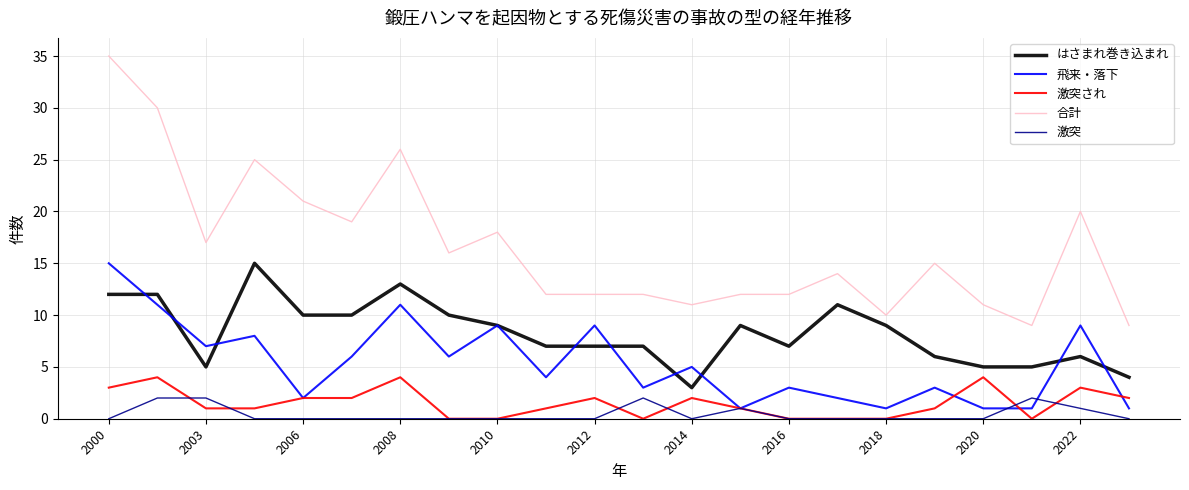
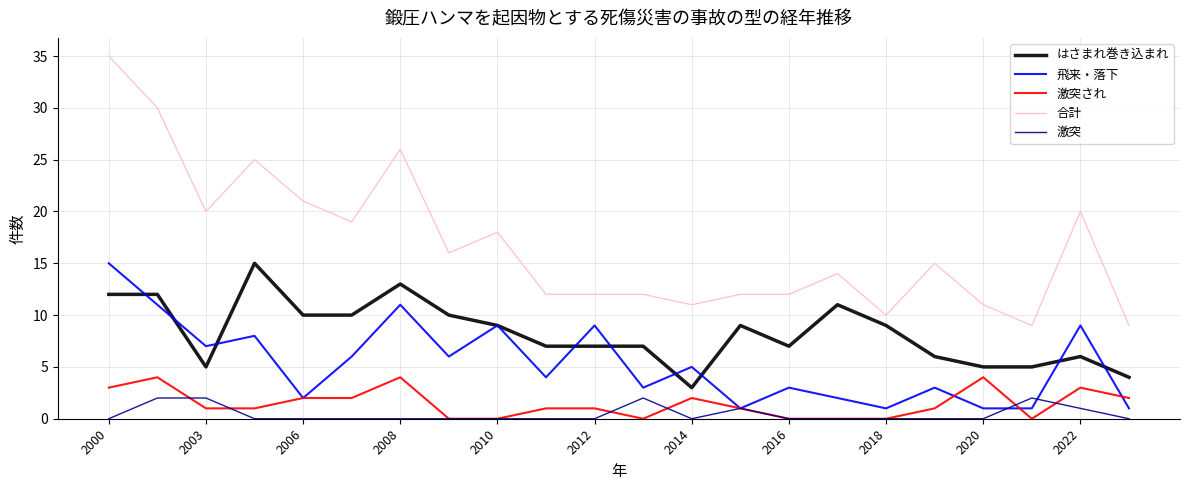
合計, 2003: 17 -> 20
激突され, 2012: 2 -> 1
